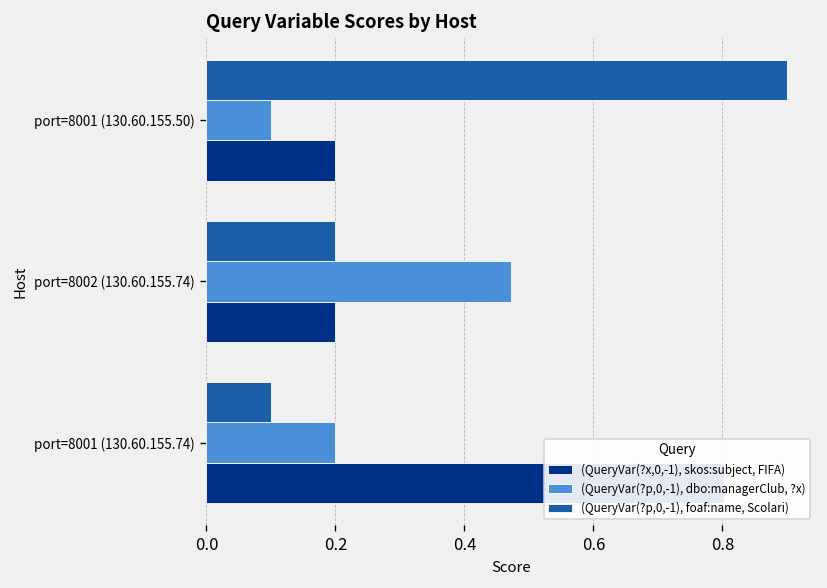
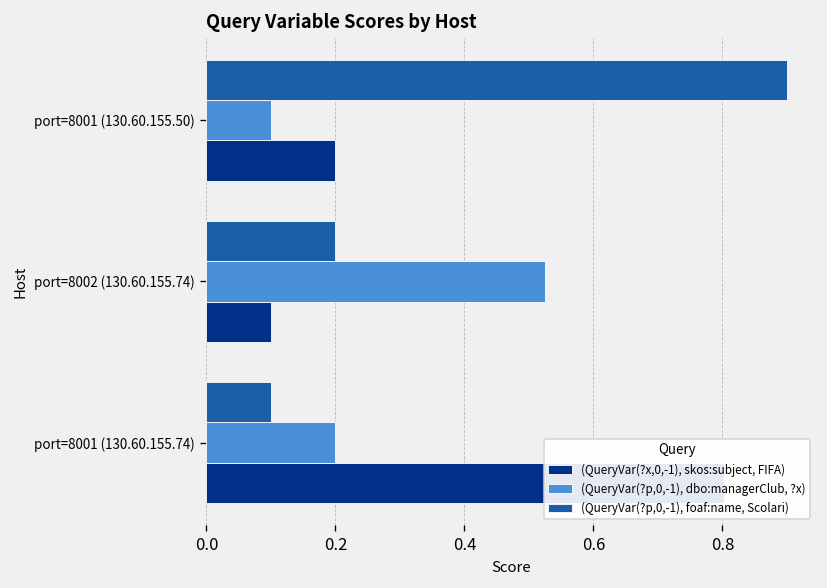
(QueryVar(?p,0,-1), dbo:managerClub, ?x), port=8002 (130.60.155.74): 0.47 -> 0.52
(QueryVar(?x,0,-1), skos:subject, FIFA), port=8002 (130.60.155.74): 0.2 -> 0.1
